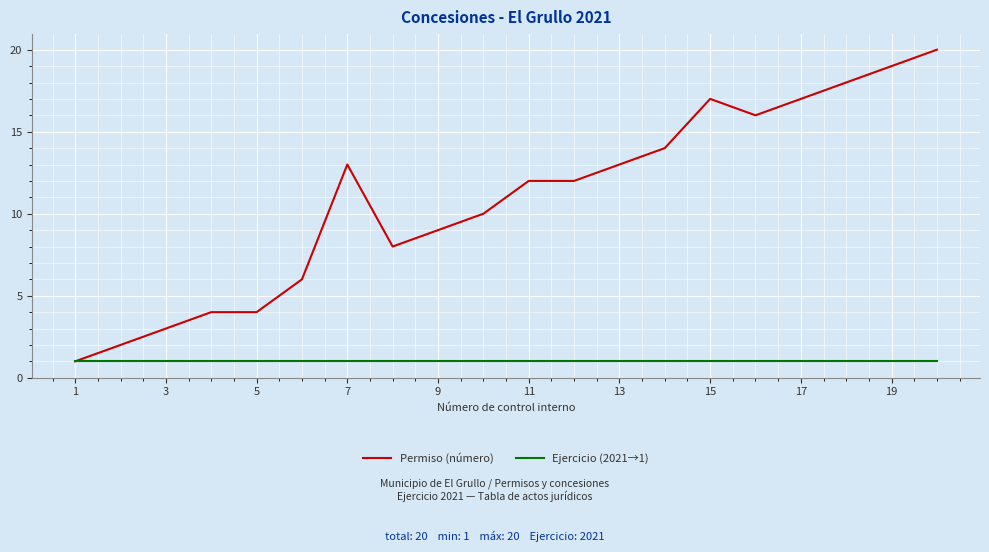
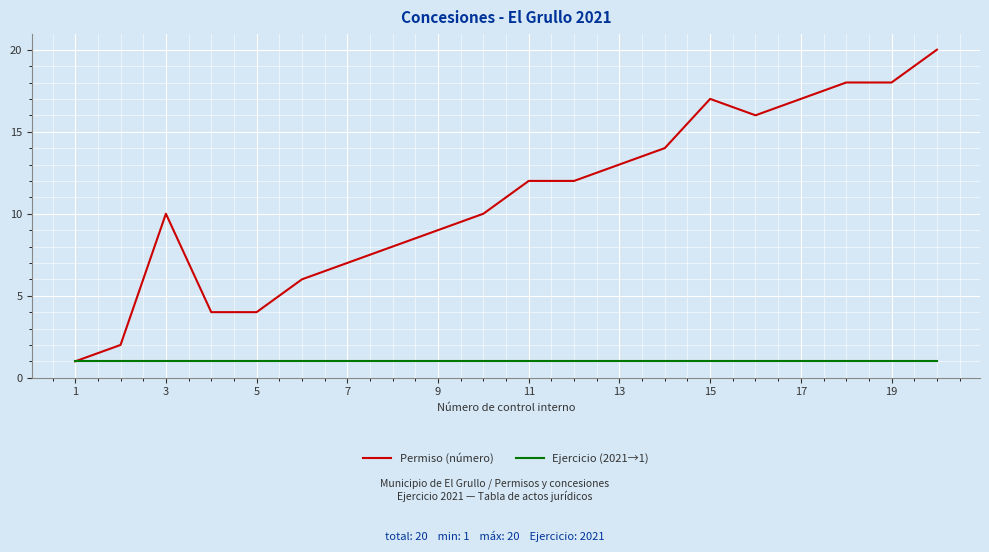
Permiso (número), 3: 3 -> 10
Permiso (número), 7: 13 -> 7
Permiso (número), 19: 19 -> 18
